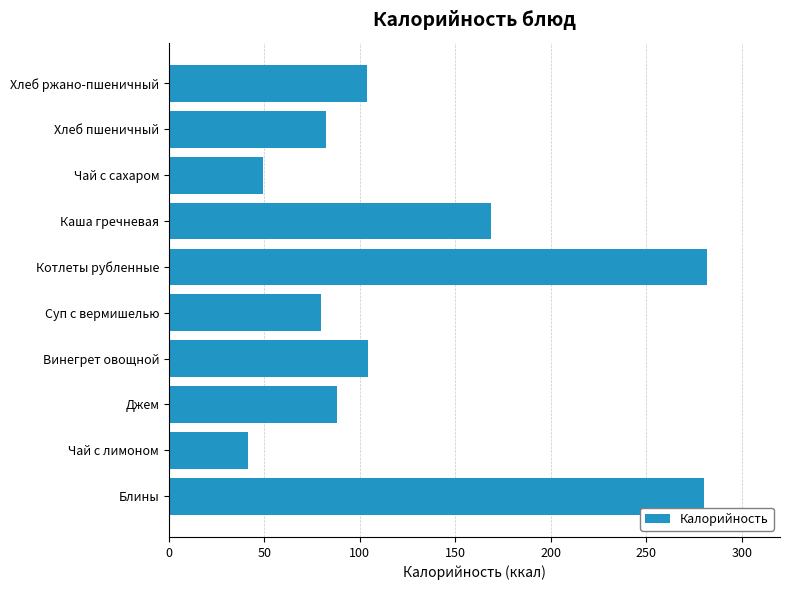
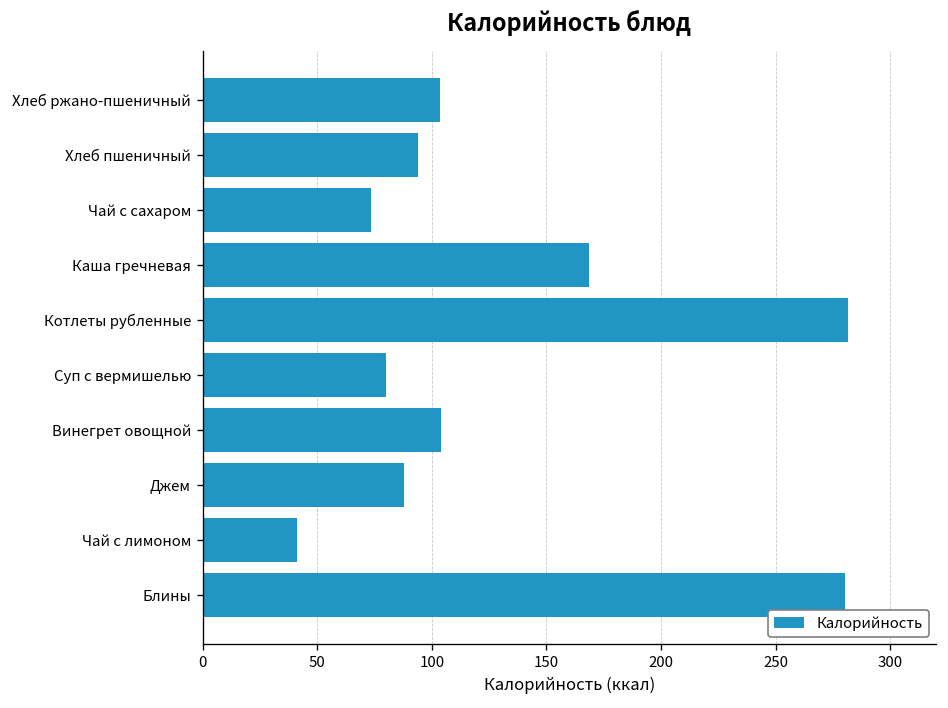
Хлеб пшеничный: 82 -> 94
Чай с сахаром: 49 -> 74
